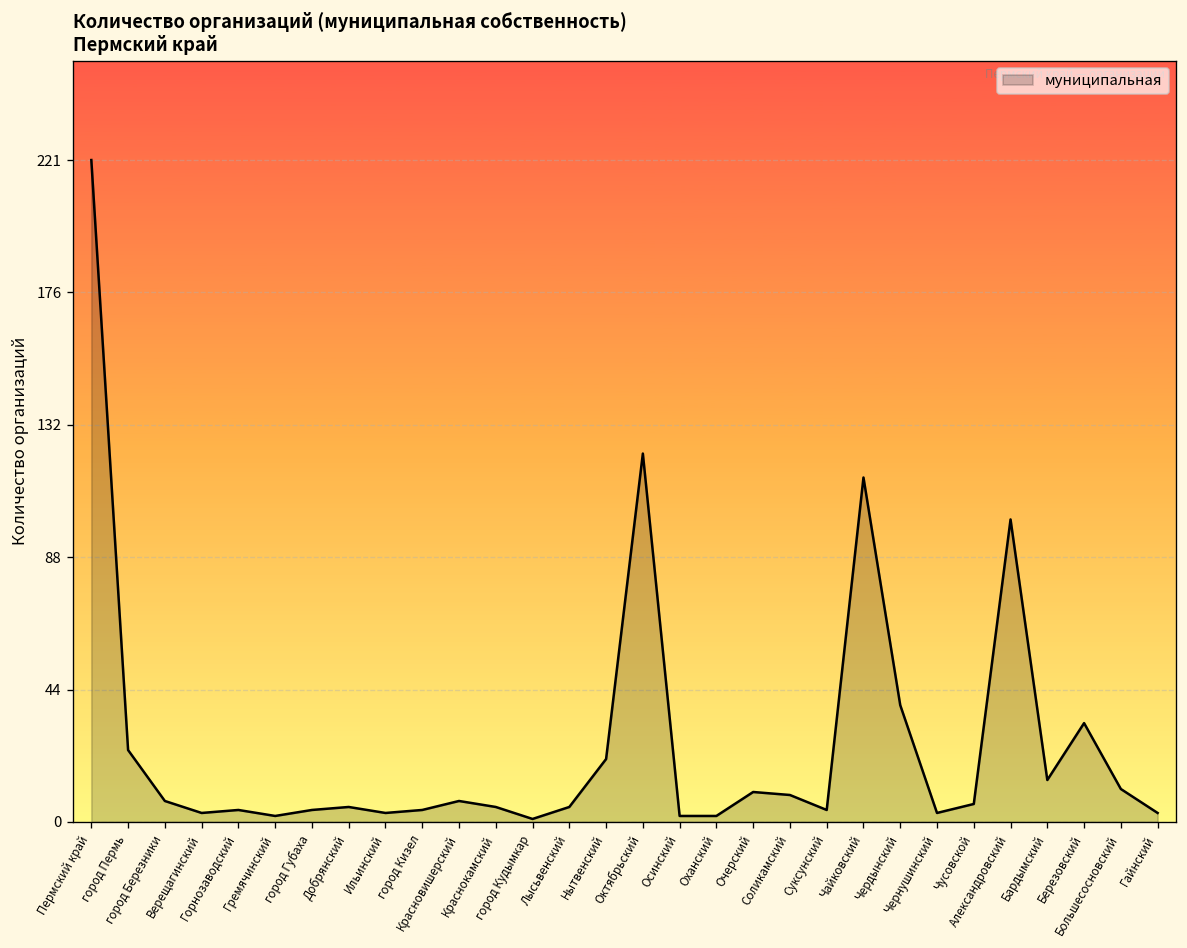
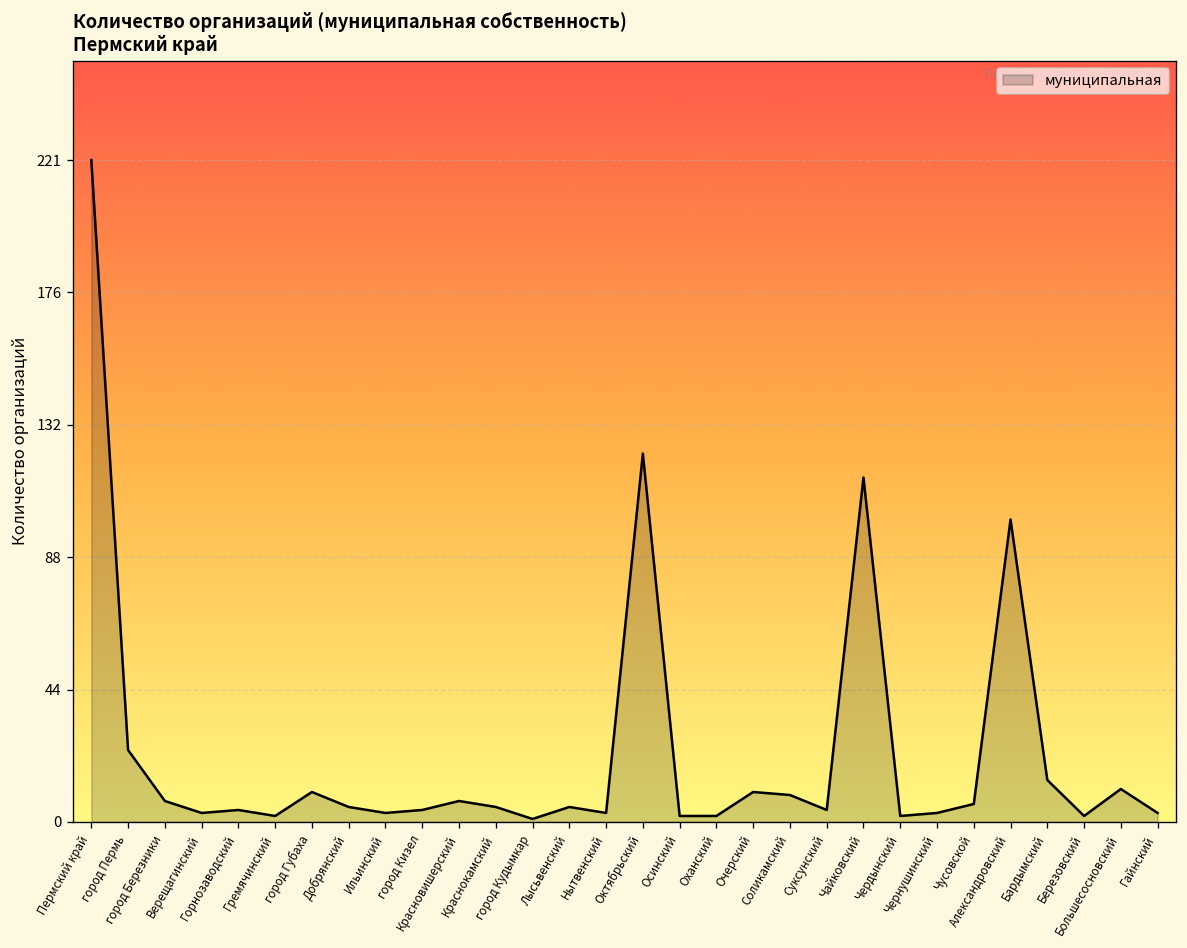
город Губаха: 4 -> 10
Нытвенский: 21 -> 3
Чердынский: 39 -> 2
Березовский: 33 -> 2
